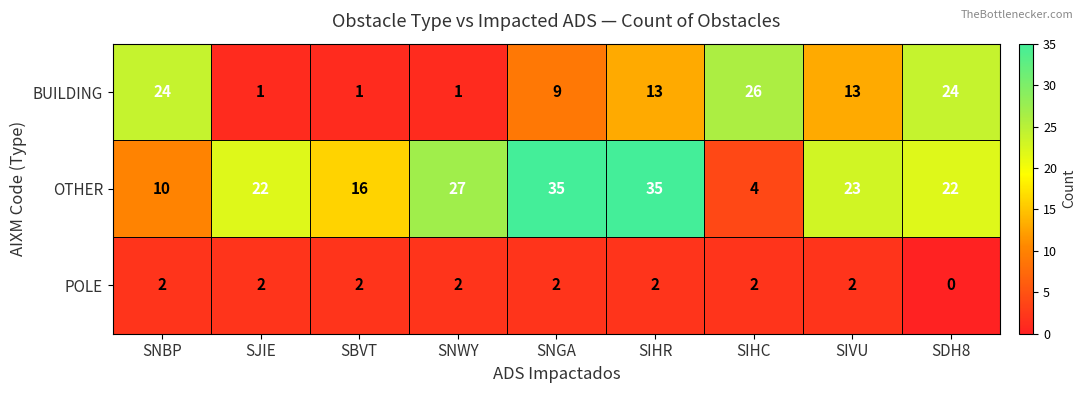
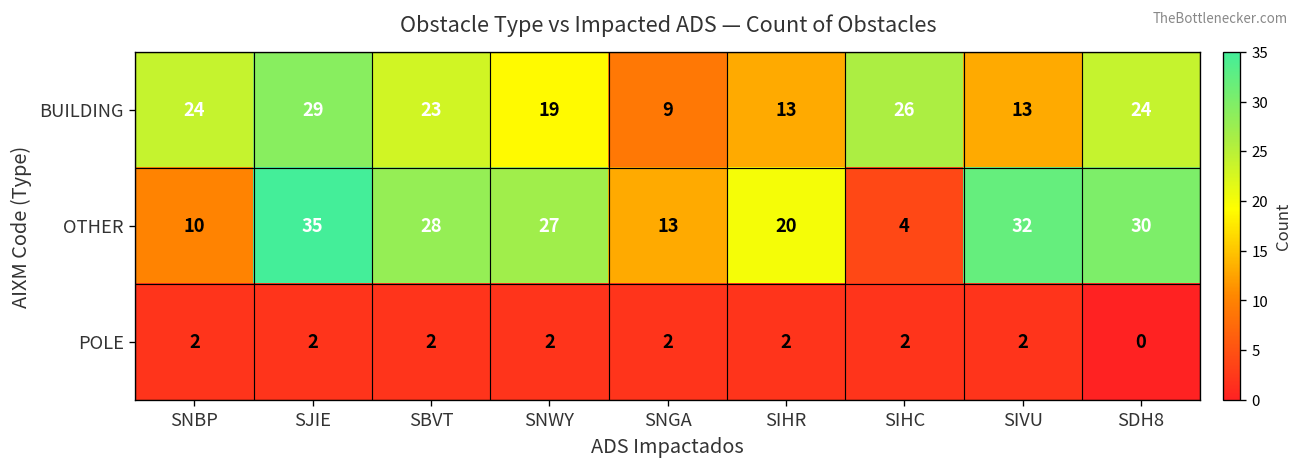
BUILDING, SJIE: 1 -> 29
BUILDING, SBVT: 1 -> 23
BUILDING, SNWY: 1 -> 19
OTHER, SJIE: 22 -> 35
OTHER, SBVT: 16 -> 28
OTHER, SNGA: 35 -> 13
OTHER, SIHR: 35 -> 20
OTHER, SIVU: 23 -> 32
OTHER, SDH8: 22 -> 30
